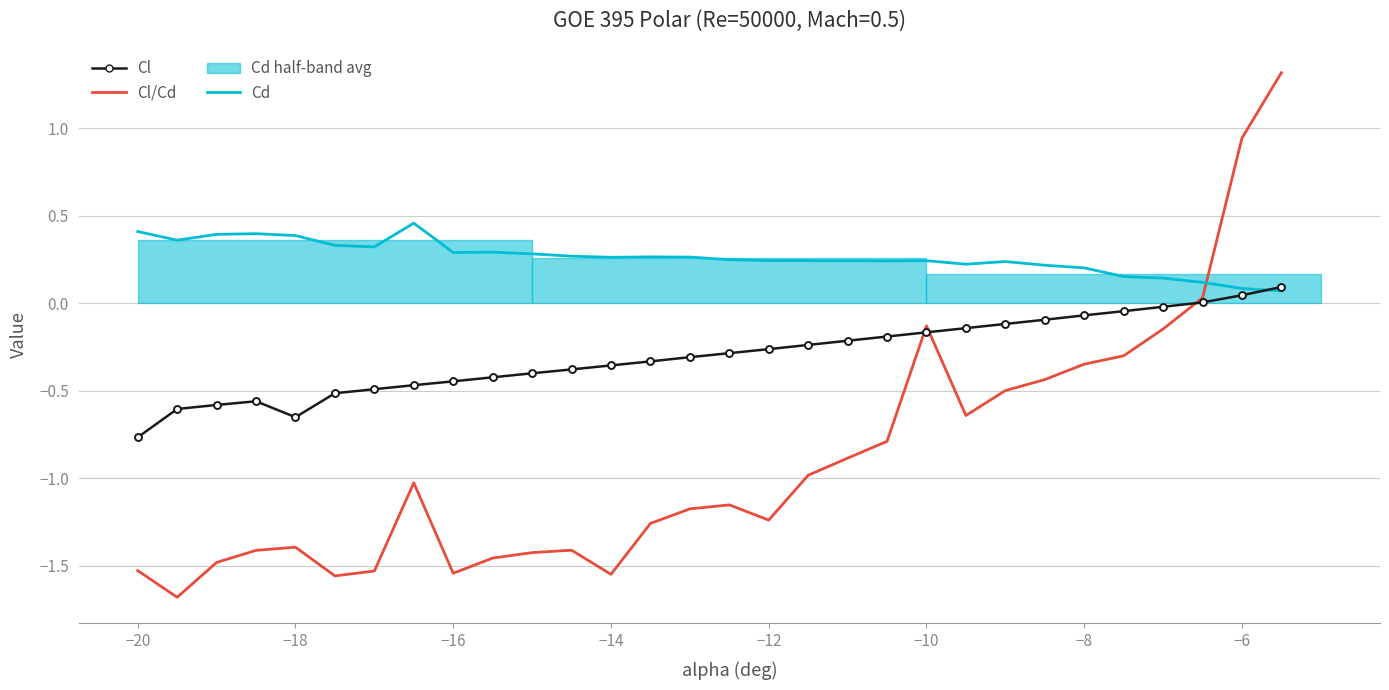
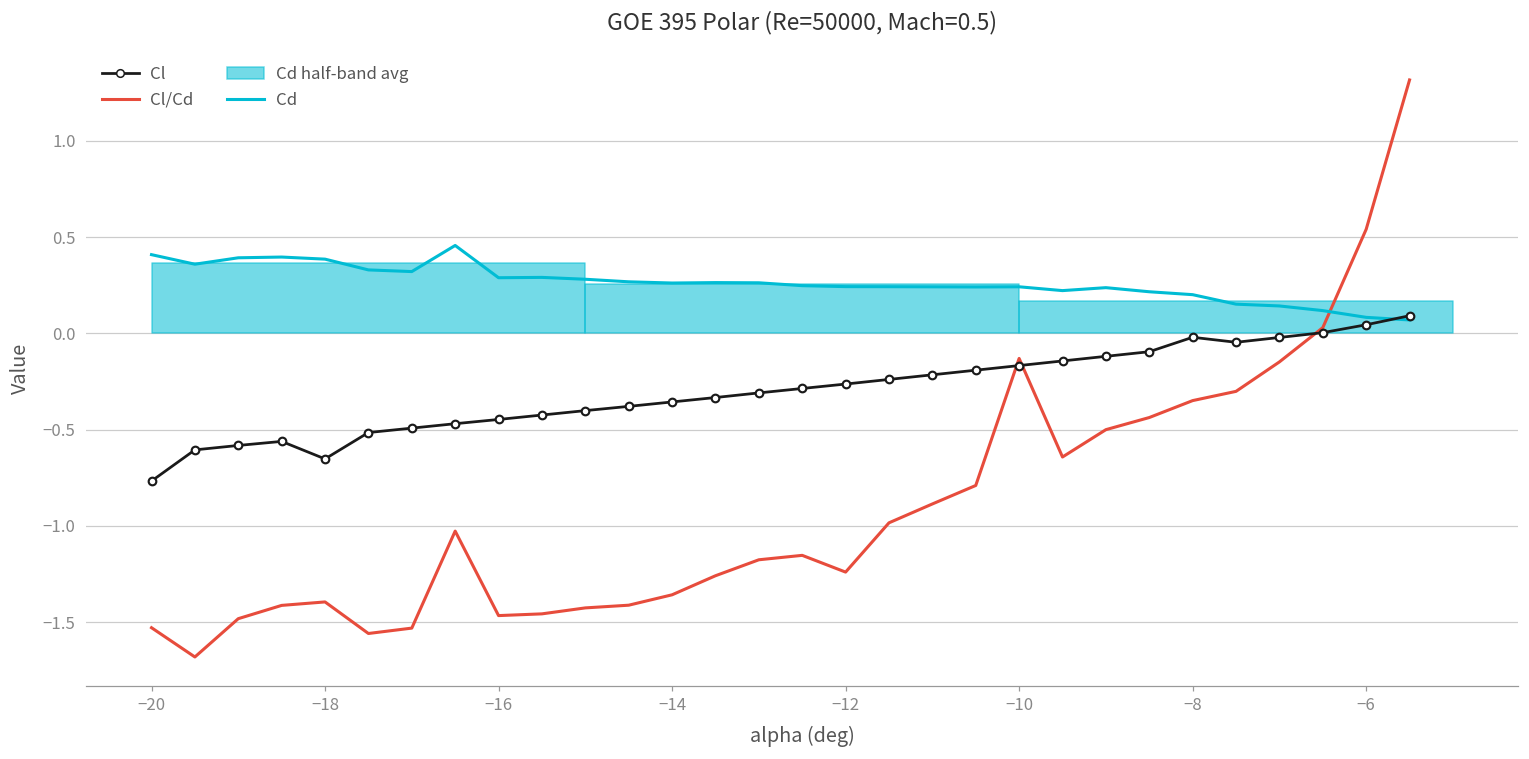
Cl/Cd, −16: -1.54 -> -1.47
Cl/Cd, −14: -1.55 -> -1.36
Cl, −8: -0.07 -> -0.02
Cl/Cd, −6: 0.94 -> 0.54
